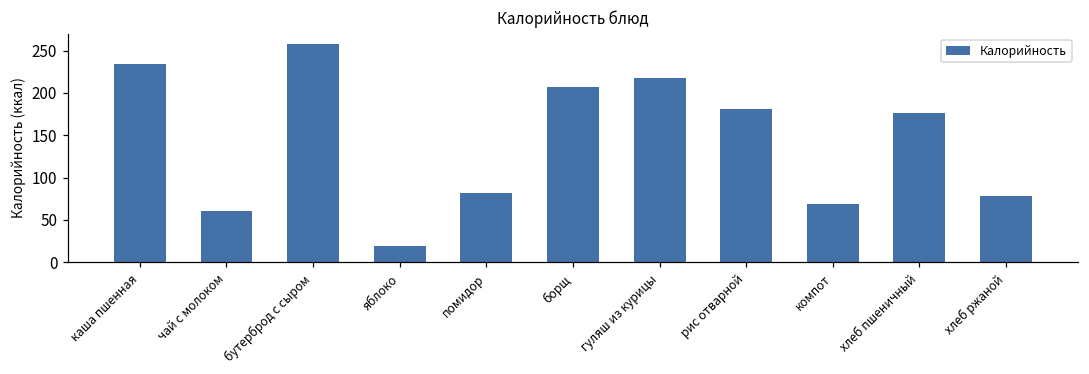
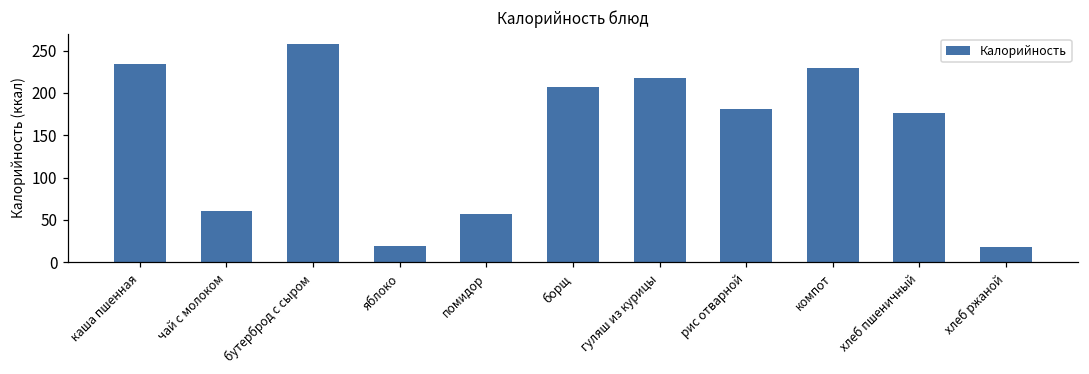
помидор: 80 -> 60
компот: 70 -> 230
хлеб ржаной: 80 -> 20
